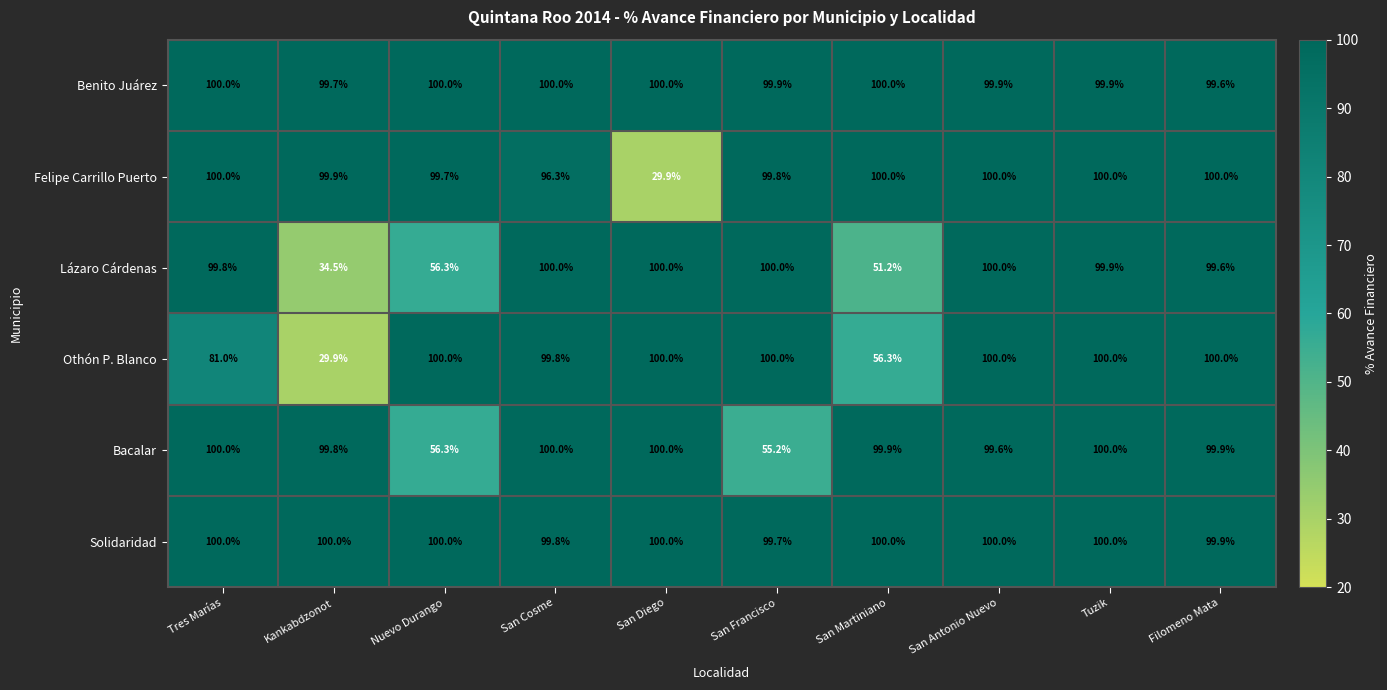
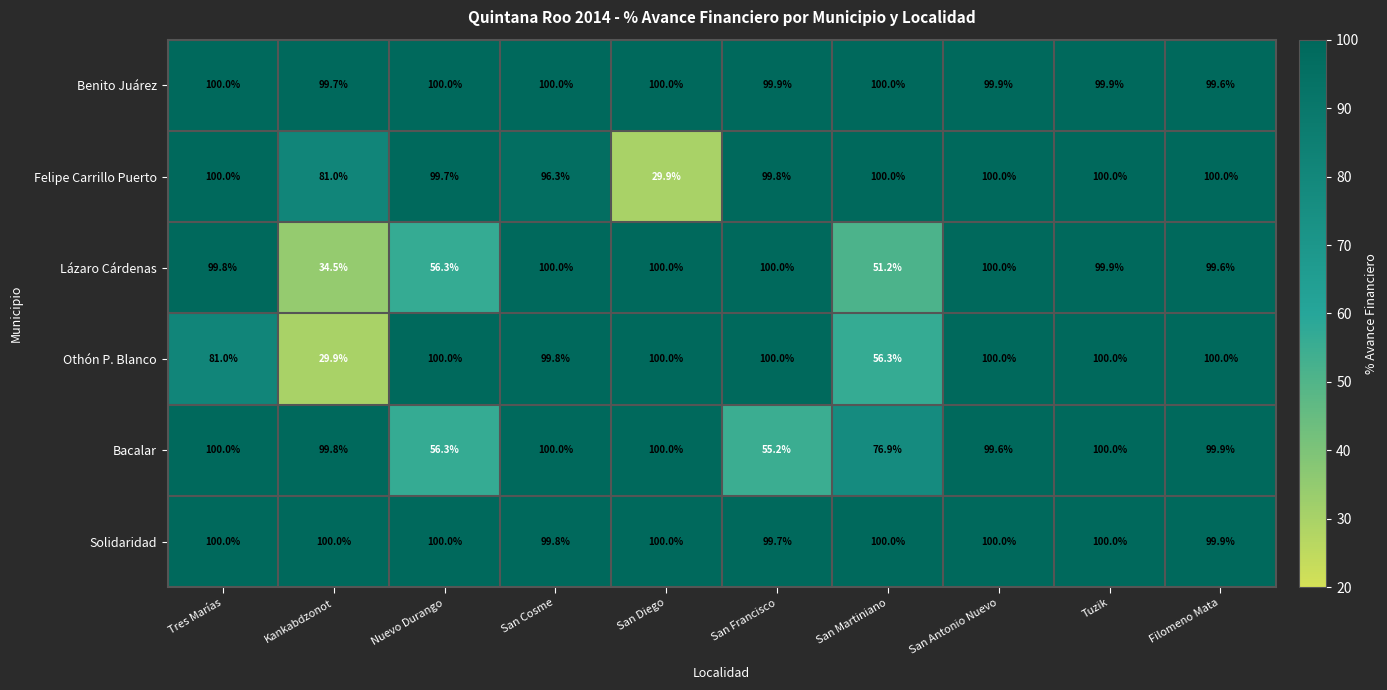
Felipe Carrillo Puerto, Kankabdzonot: 99.9% -> 81.0%
Bacalar, San Martiniano: 99.9% -> 76.9%
